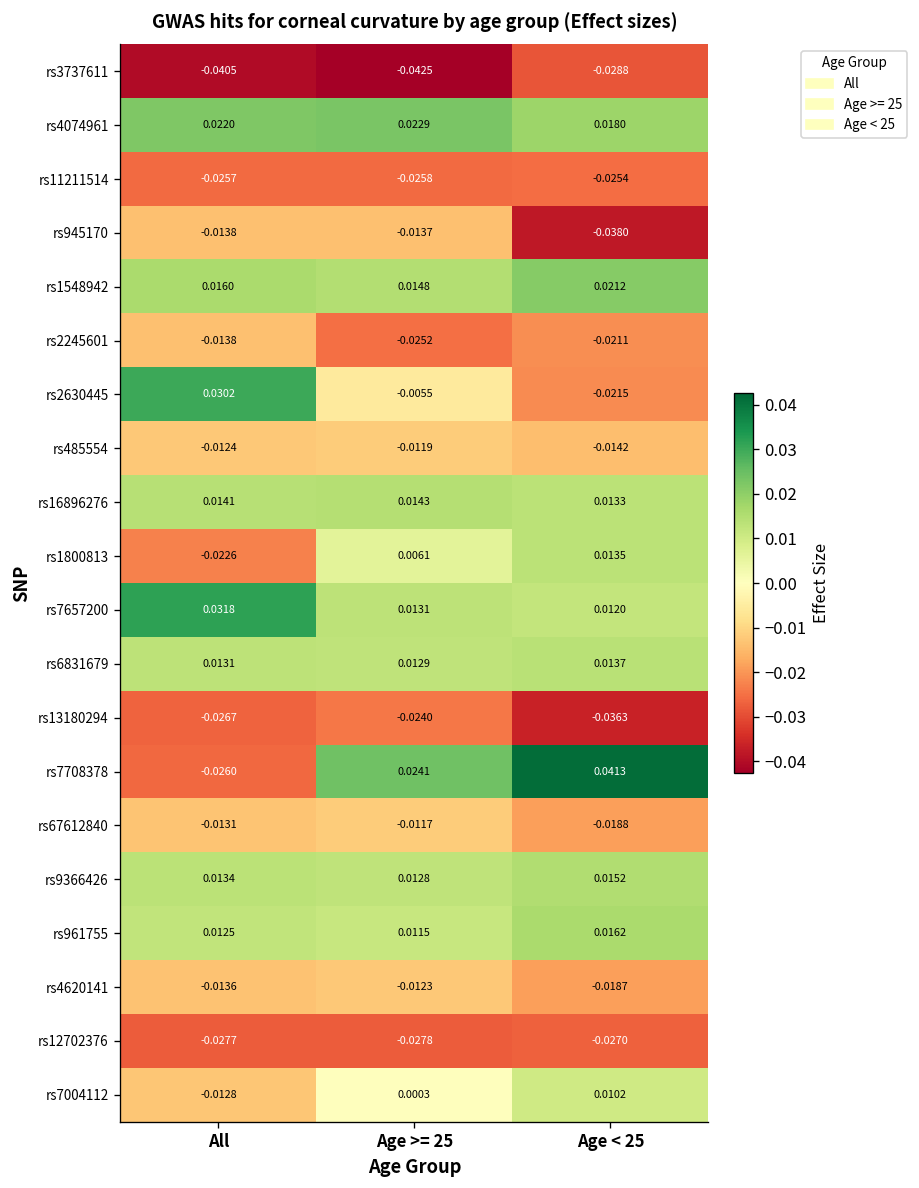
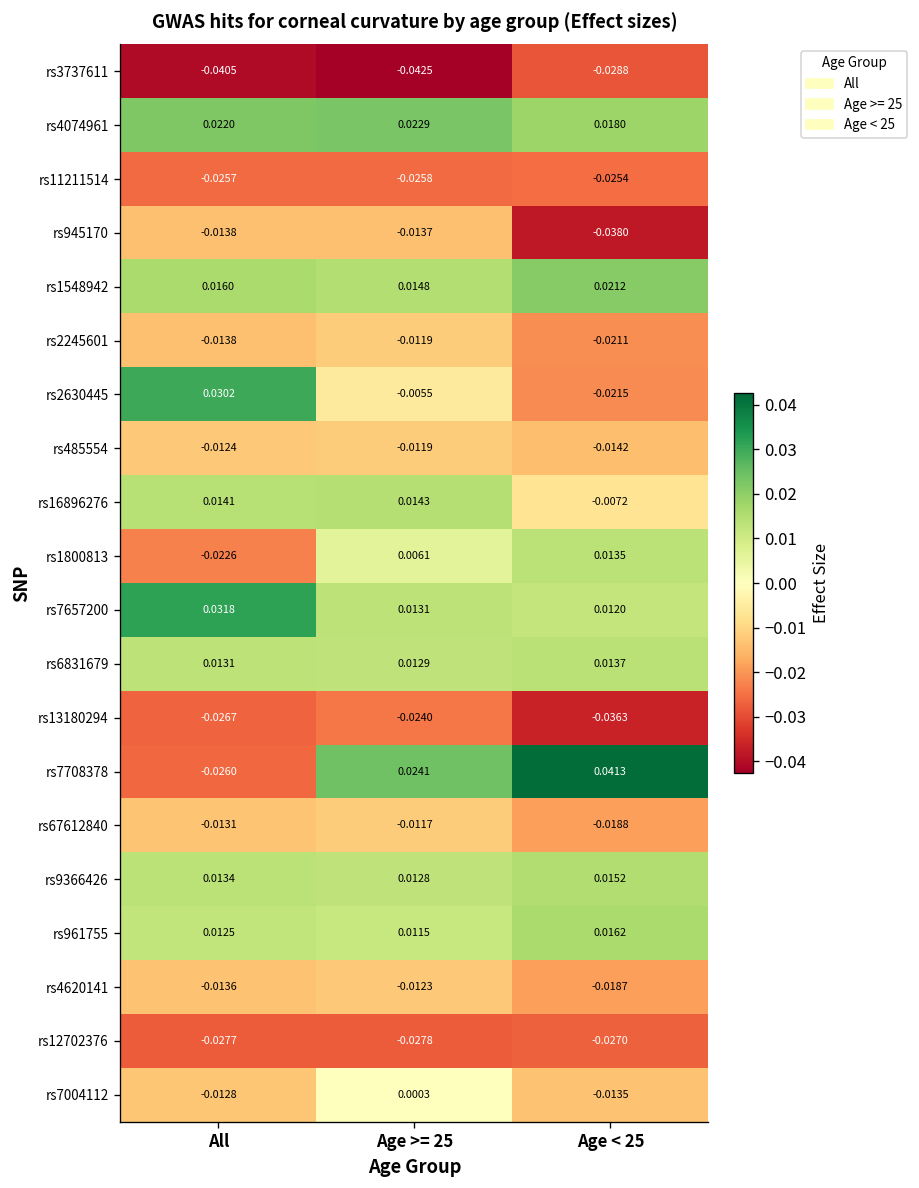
rs2245601, Age >= 25: -0.0252 -> -0.0119
rs16896276, Age < 25: 0.0133 -> -0.0072
rs7004112, Age < 25: 0.0102 -> -0.0135
